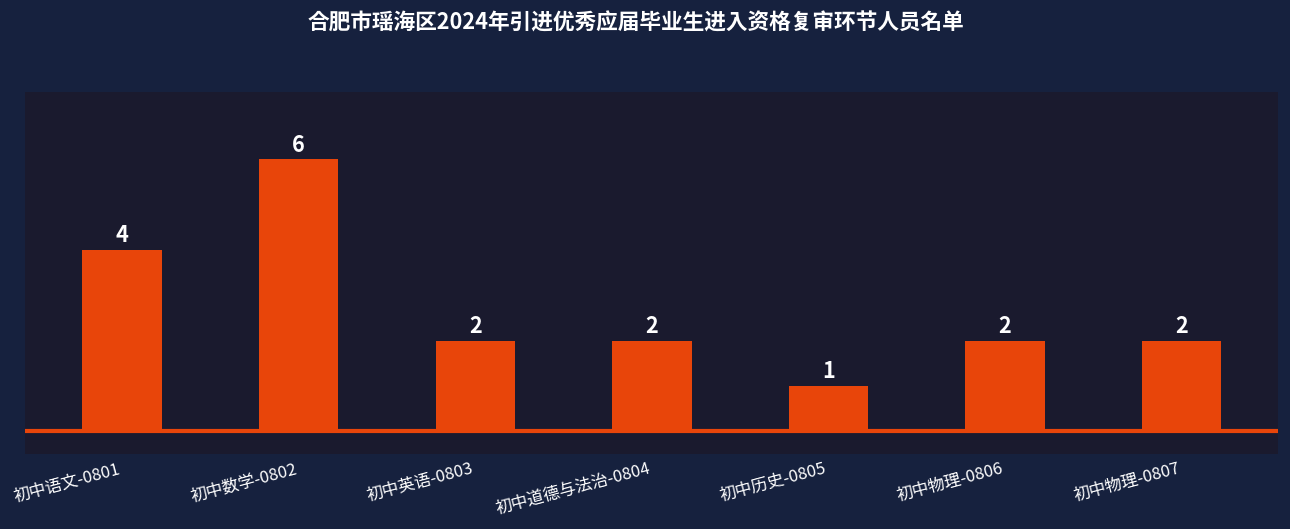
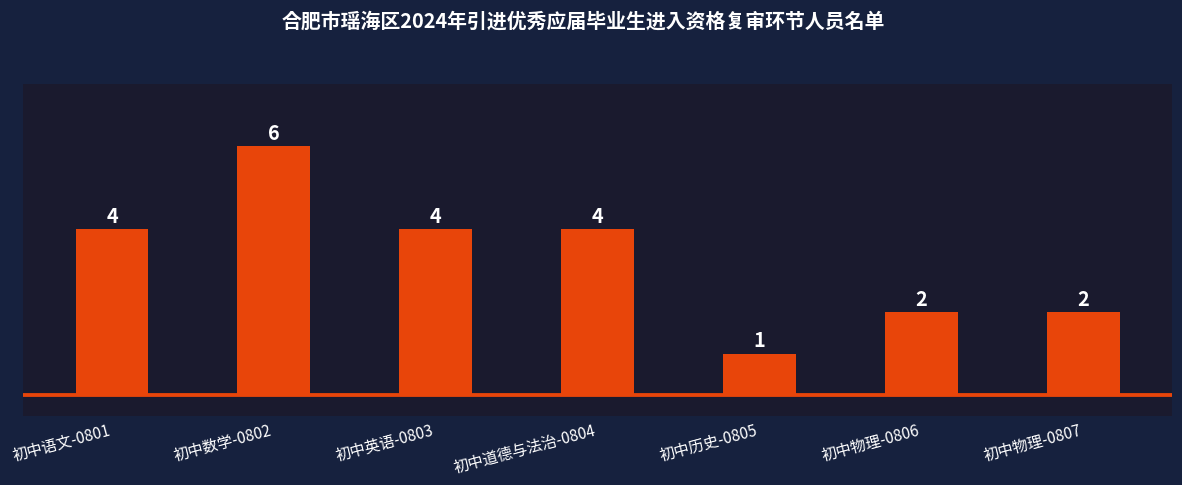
初中英语-0803: 2 -> 4
初中道德与法治-0804: 2 -> 4
